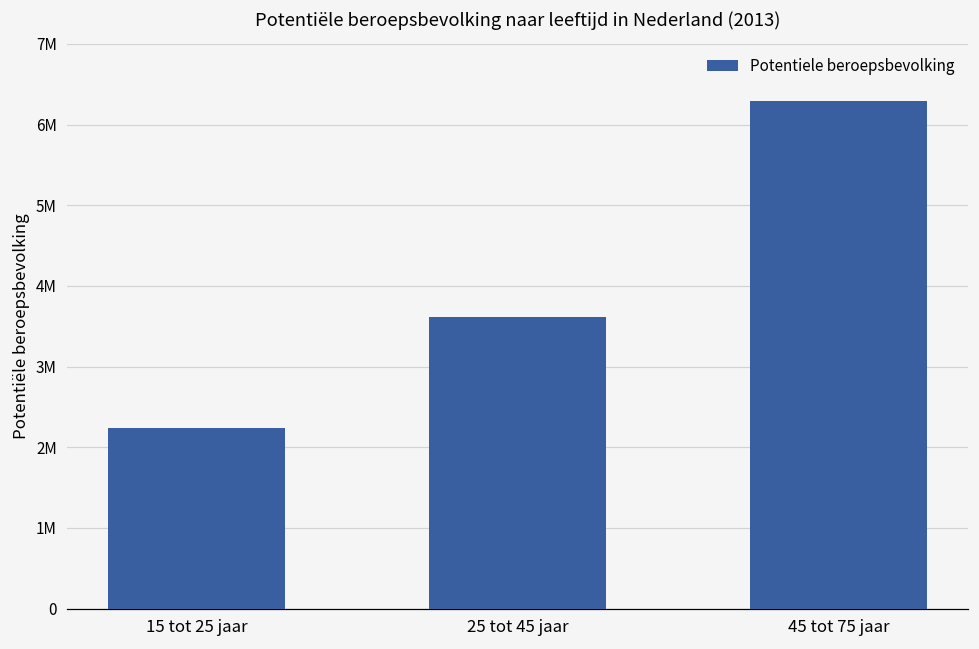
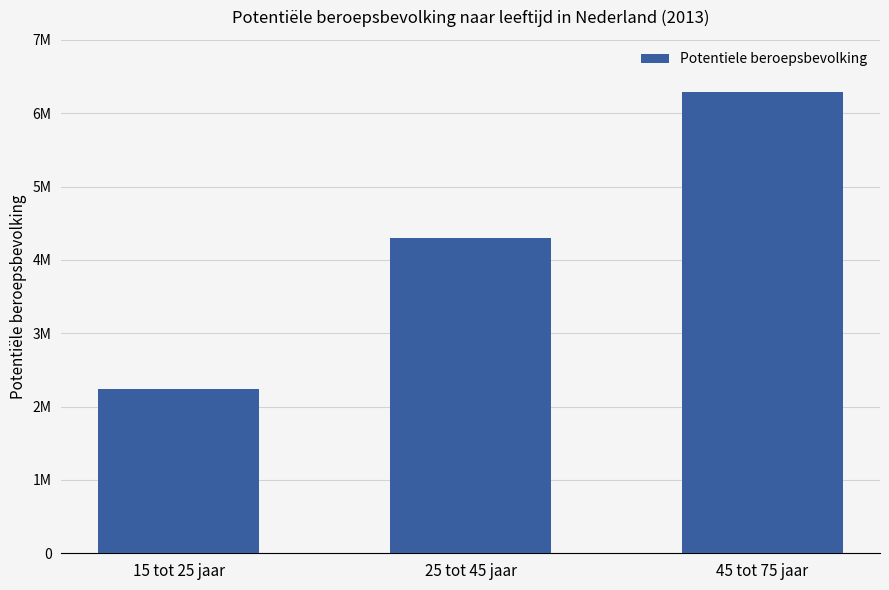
25 tot 45 jaar: 3600000 -> 4300000
